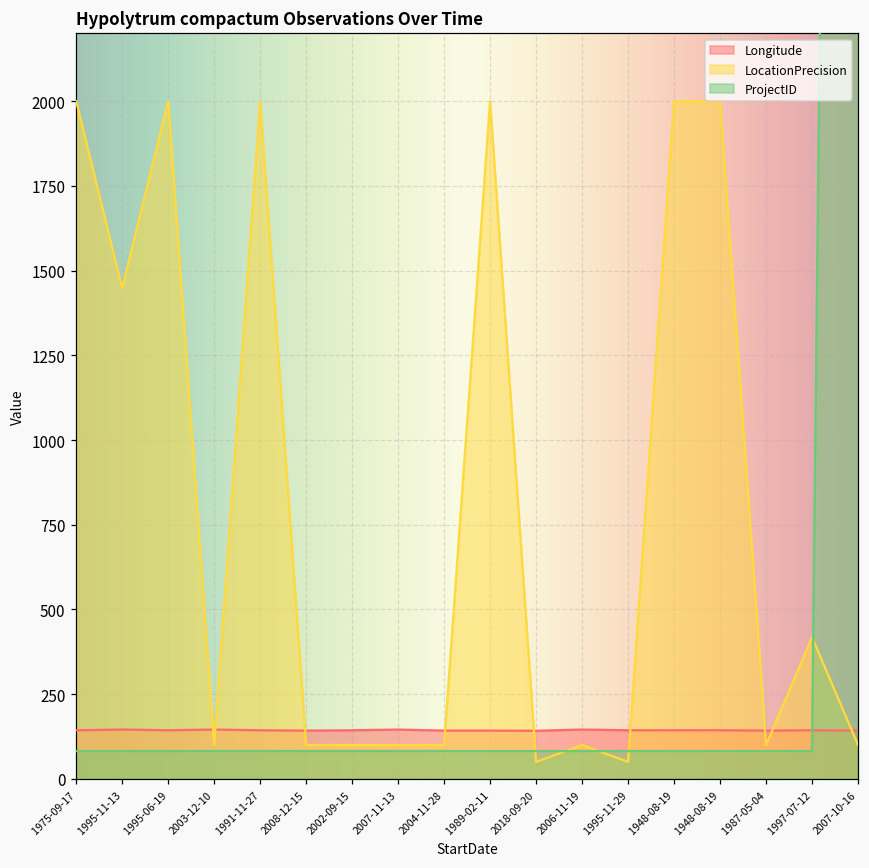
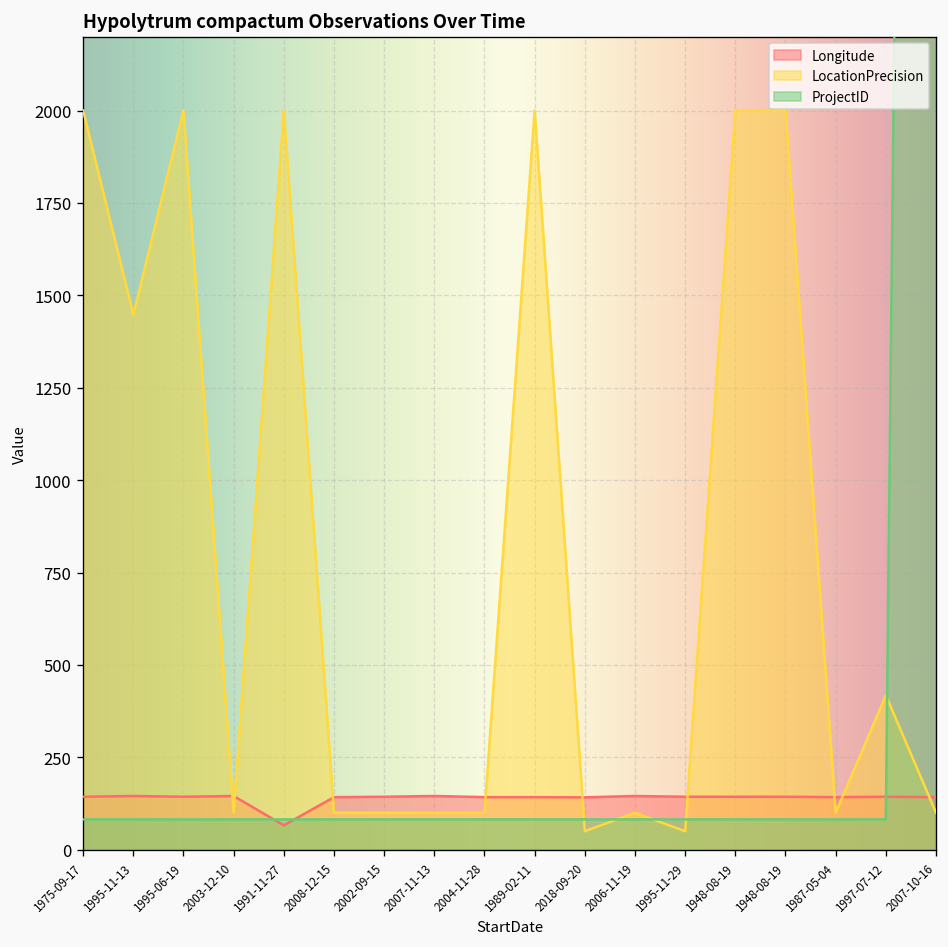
Longitude, 1991-11-27: 140 -> 70
